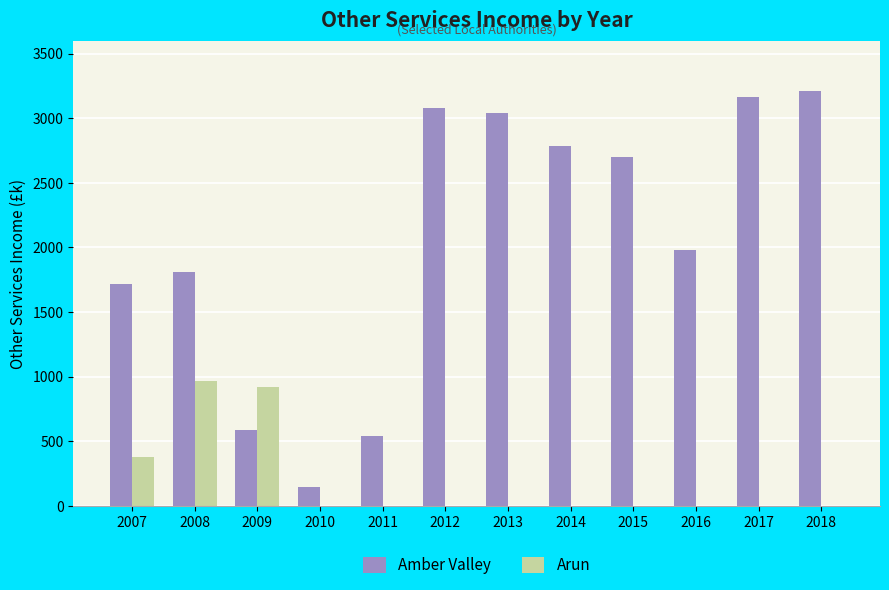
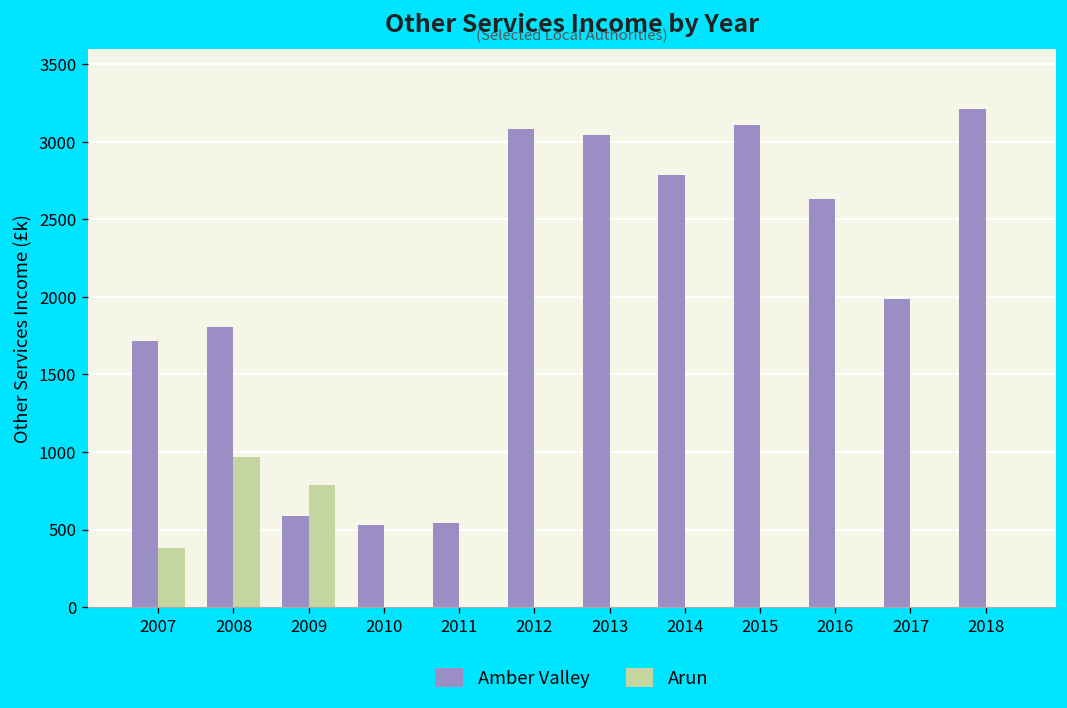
Arun, 2009: 920 -> 790
Amber Valley, 2010: 140 -> 530
Amber Valley, 2015: 2700 -> 3110
Amber Valley, 2016: 1980 -> 2630
Amber Valley, 2017: 3170 -> 1990
